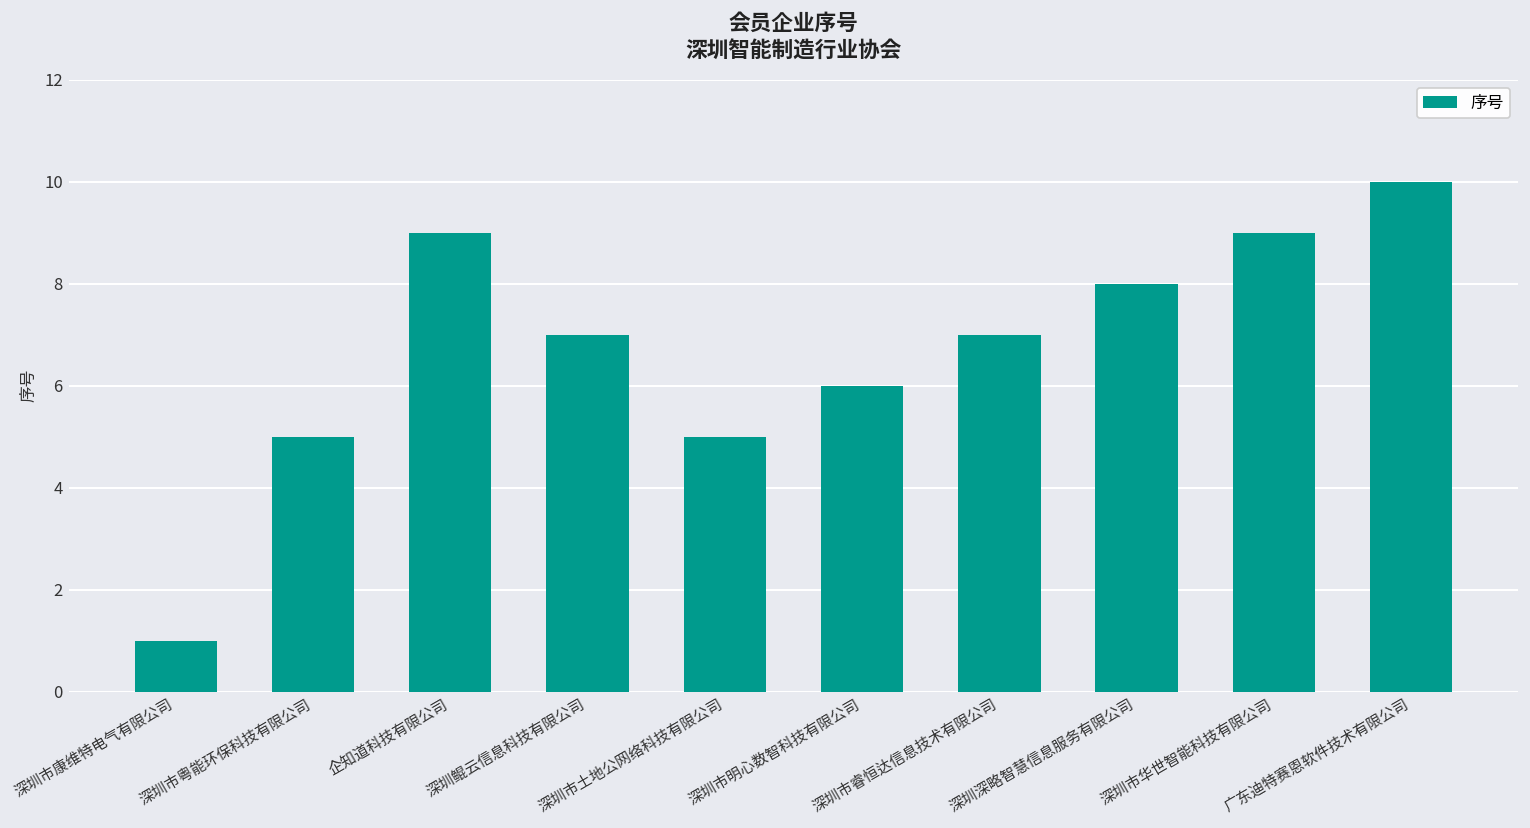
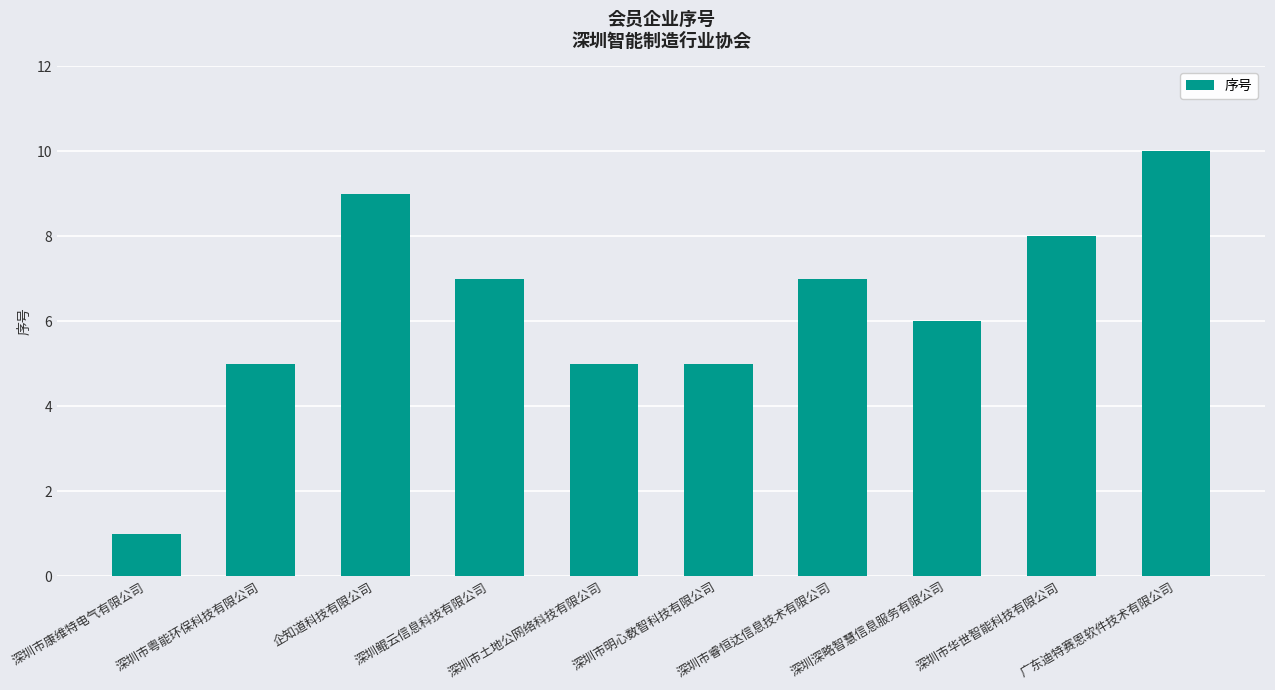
深圳市明心数智科技有限公司: 6 -> 5
深圳深略智慧信息服务有限公司: 8 -> 6
深圳市华世智能科技有限公司: 9 -> 8
